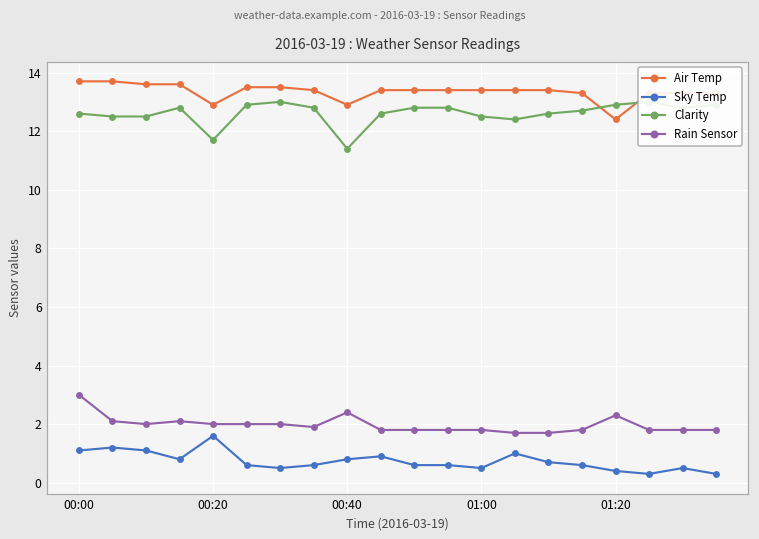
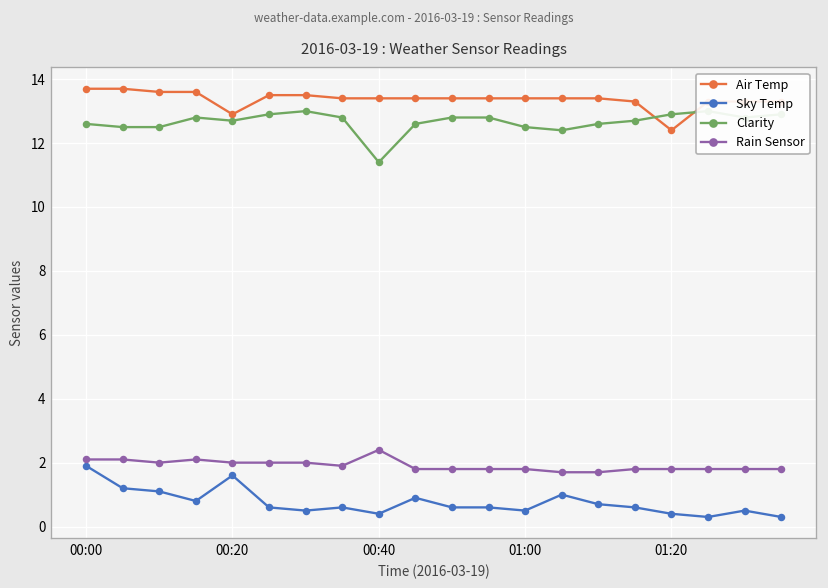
Sky Temp, 00:00: 1.1 -> 1.9
Rain Sensor, 00:00: 3.0 -> 2.1
Clarity, 00:20: 11.7 -> 12.7
Air Temp, 00:40: 12.9 -> 13.4
Sky Temp, 00:40: 0.8 -> 0.4
Rain Sensor, 01:20: 2.3 -> 1.8
